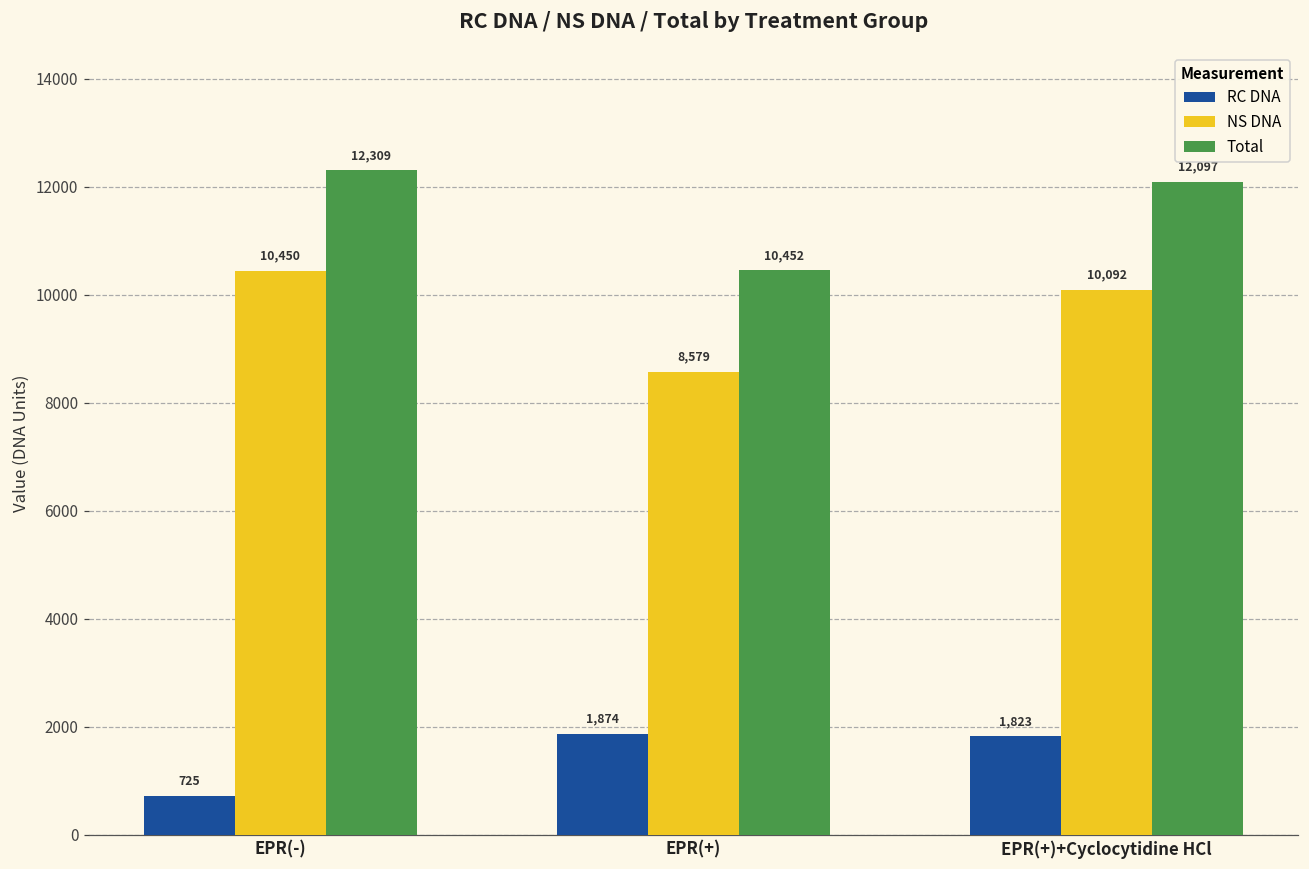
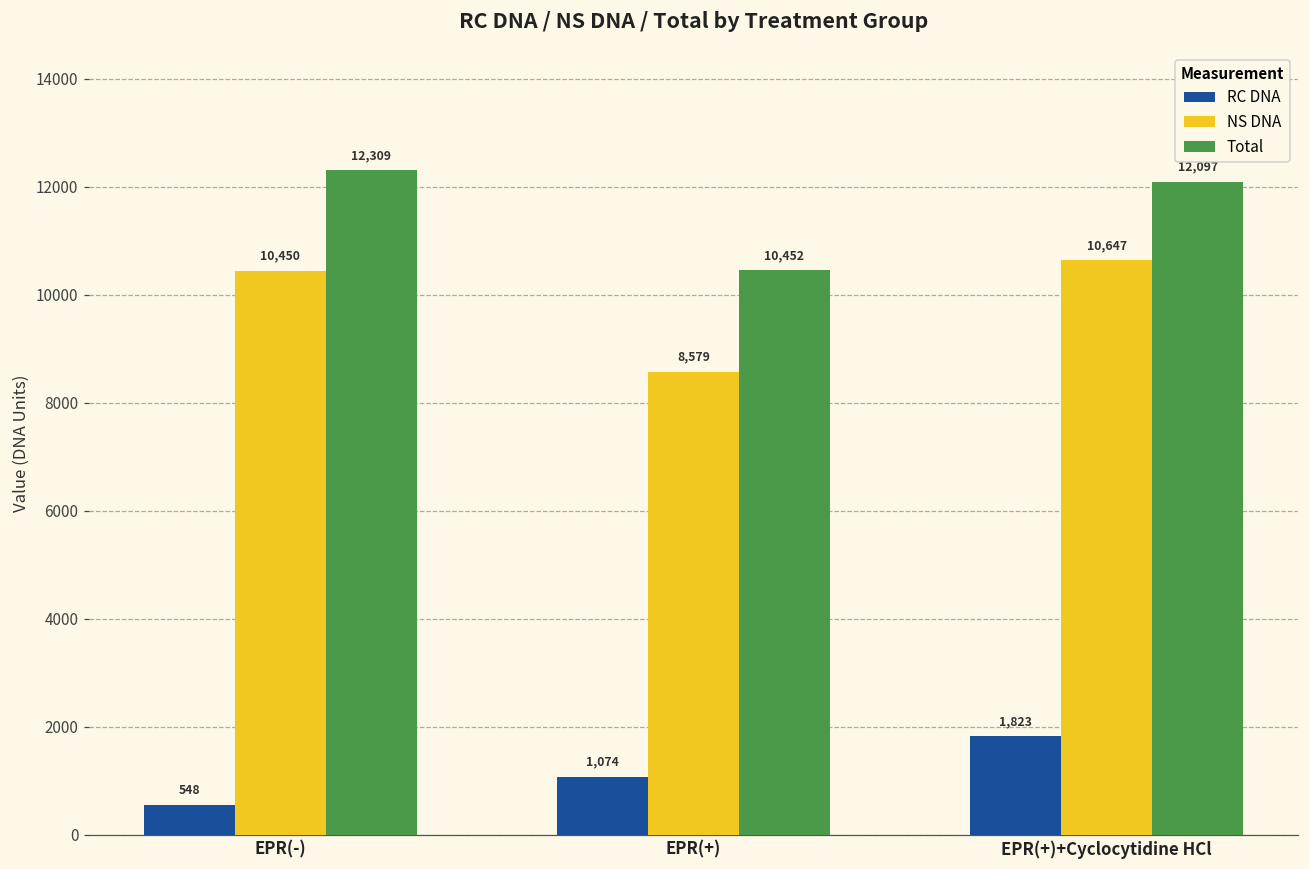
RC DNA, EPR(-): 725 -> 548
RC DNA, EPR(+): 1,874 -> 1,074
NS DNA, EPR(+)+Cyclocytidine HCl: 10,092 -> 10,647
